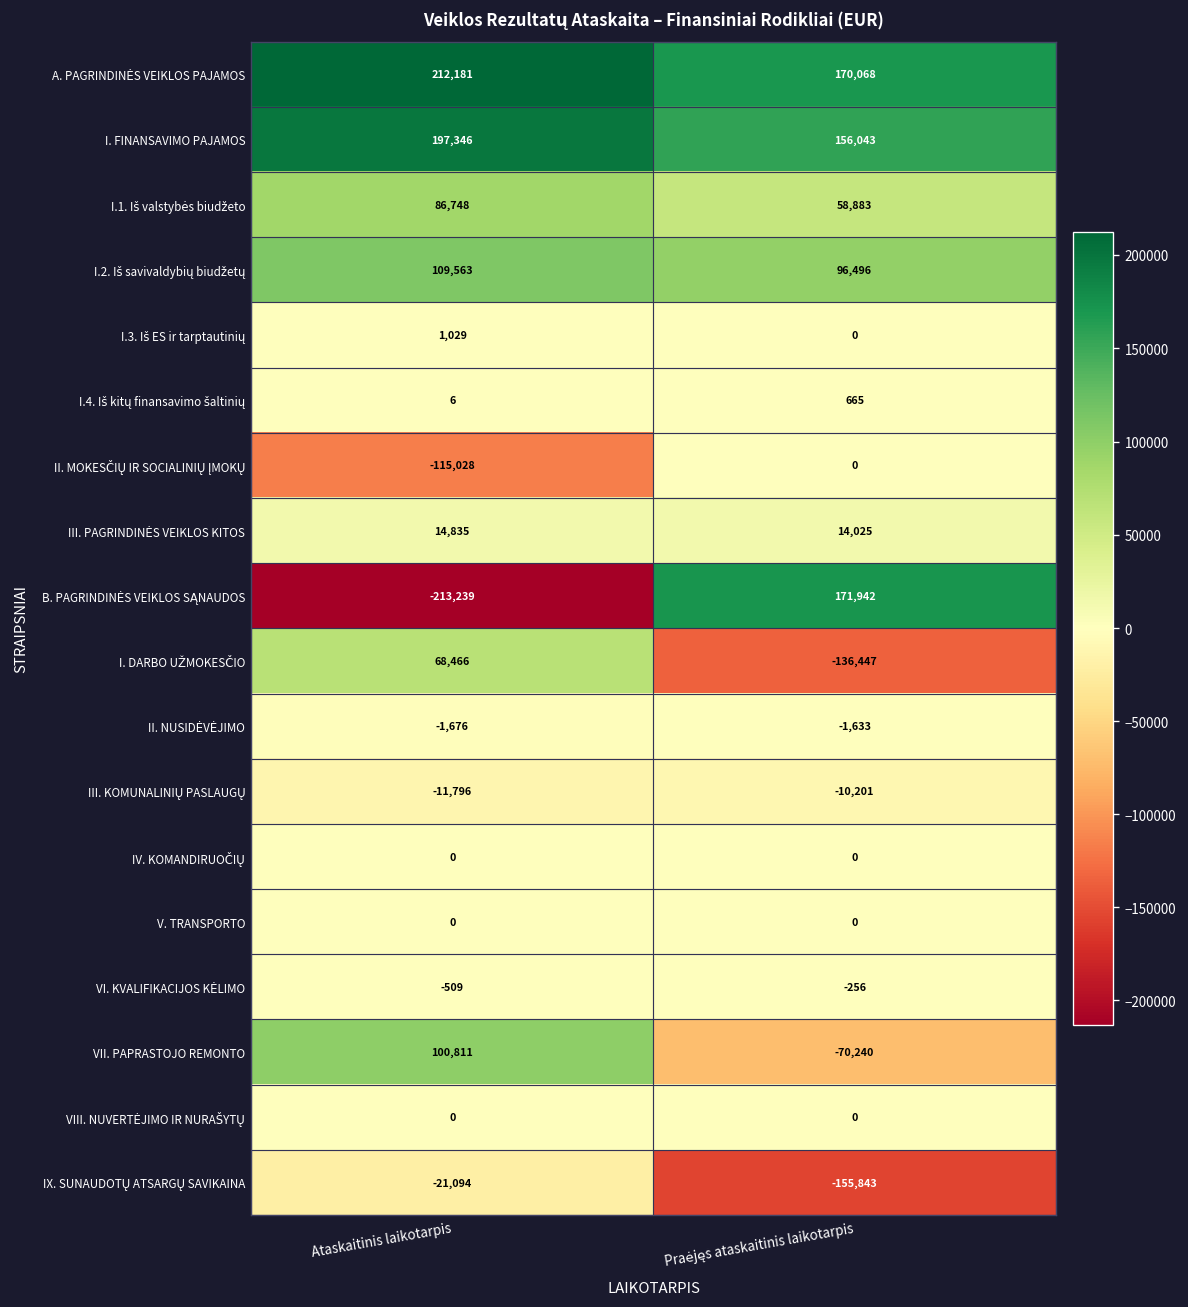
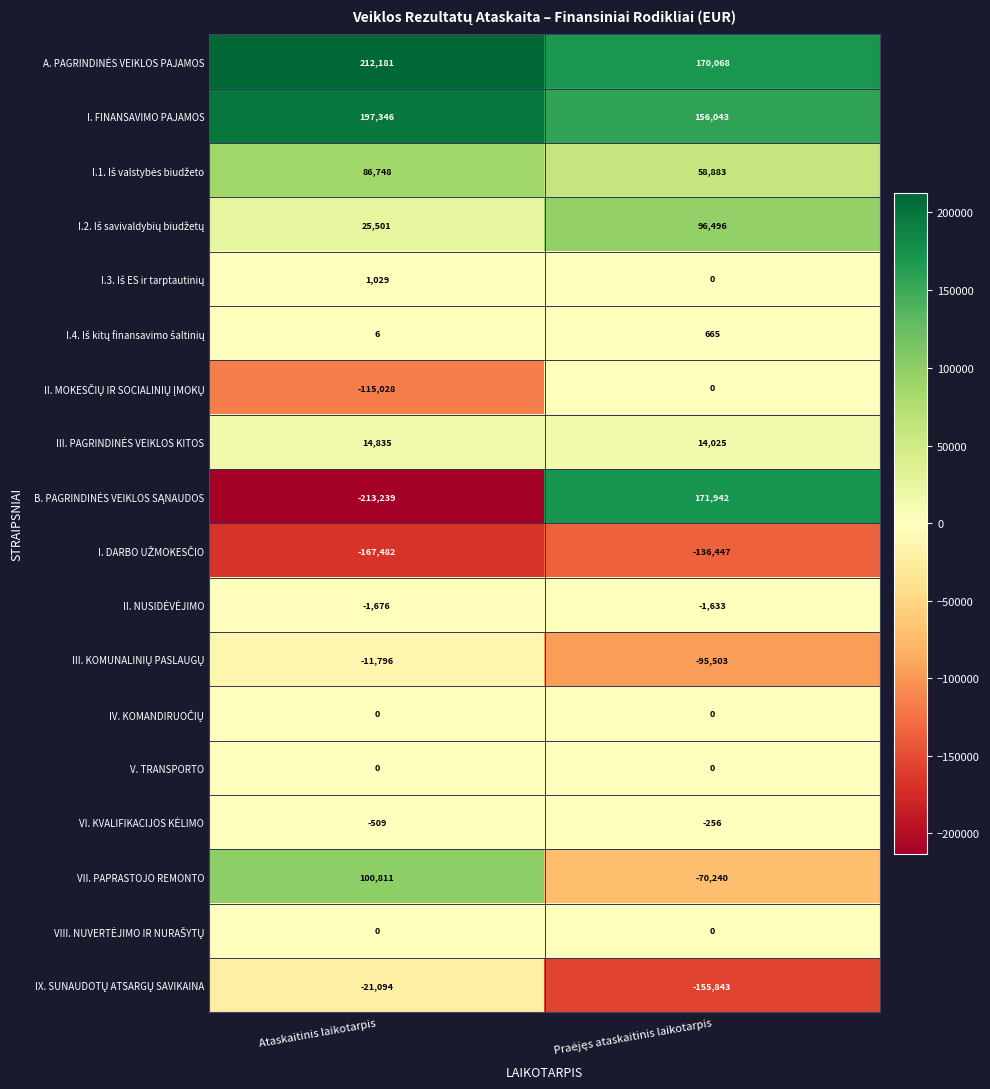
I.2. Iš savivaldybių biudžetų, Ataskaitinis laikotarpis: 109,563 -> 25,501
I. DARBO UŽMOKESČIO, Ataskaitinis laikotarpis: 68,466 -> -167,482
III. KOMUNALINIŲ PASLAUGŲ, Praėjęs ataskaitinis laikotarpis: -10,201 -> -95,503
